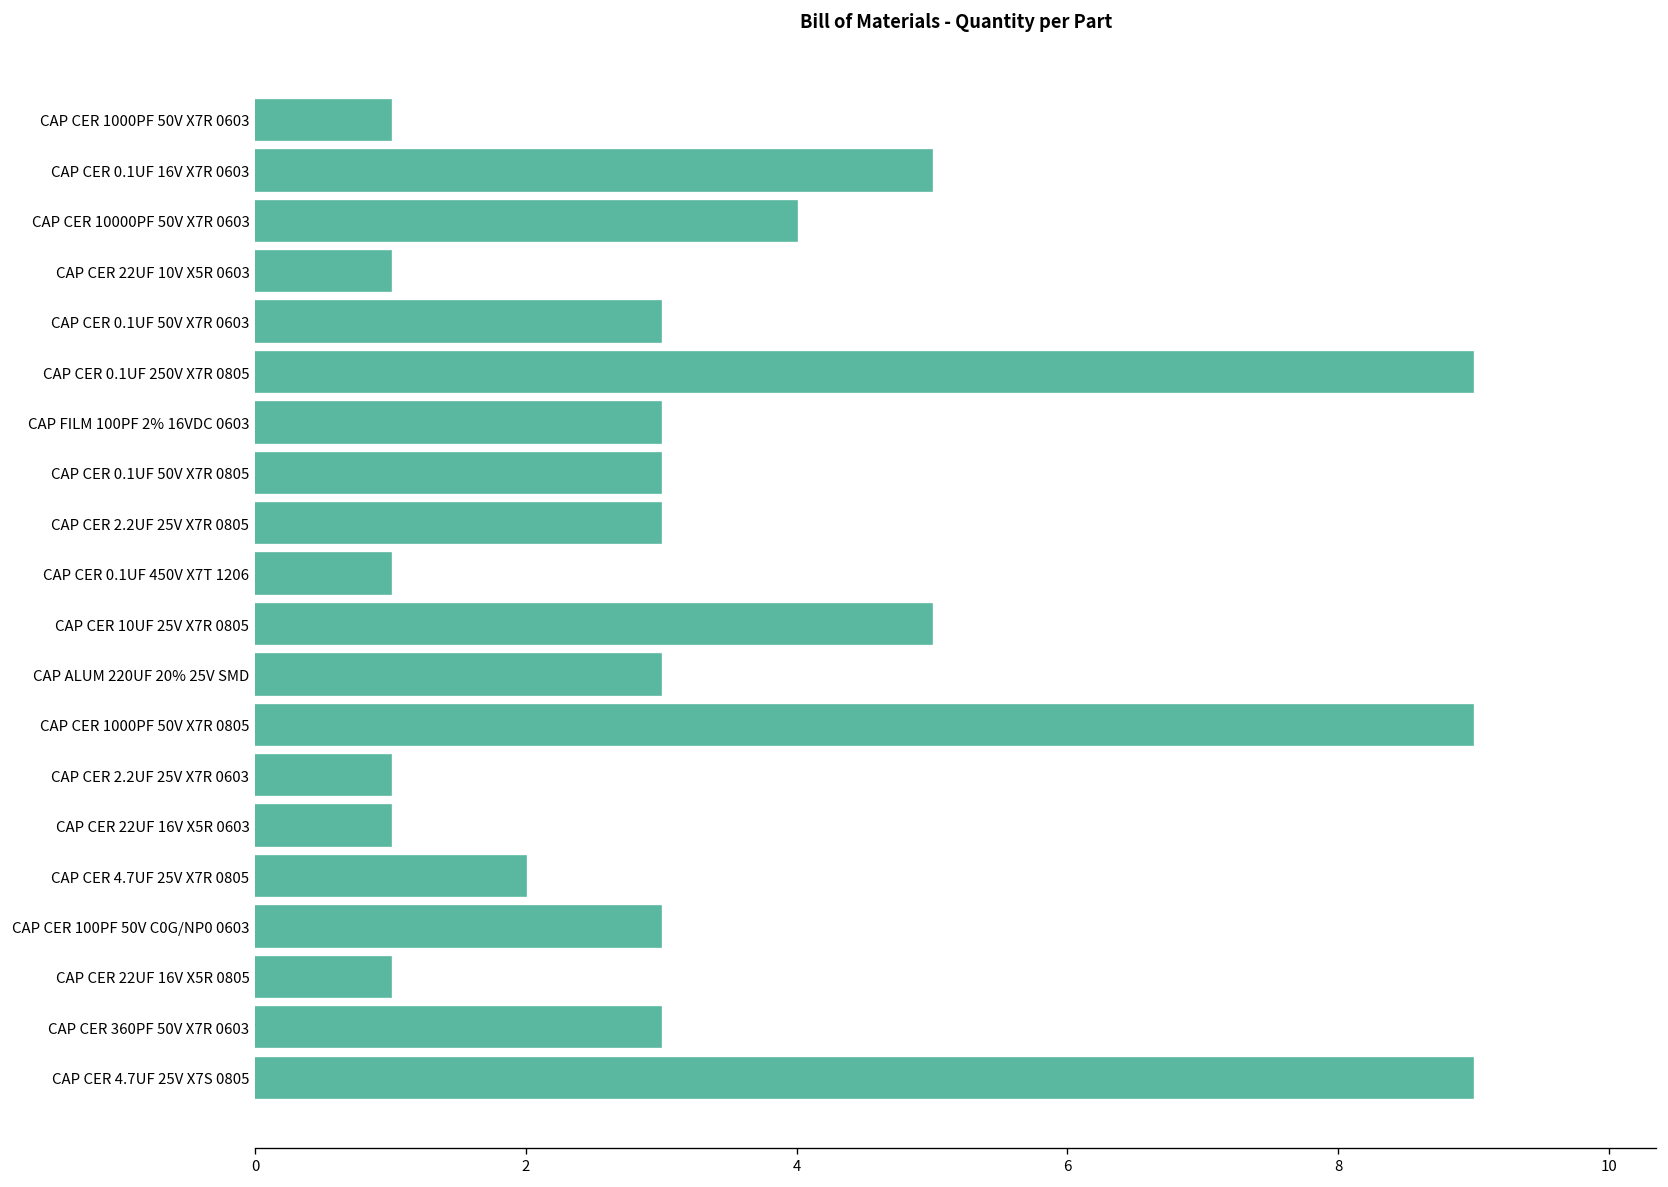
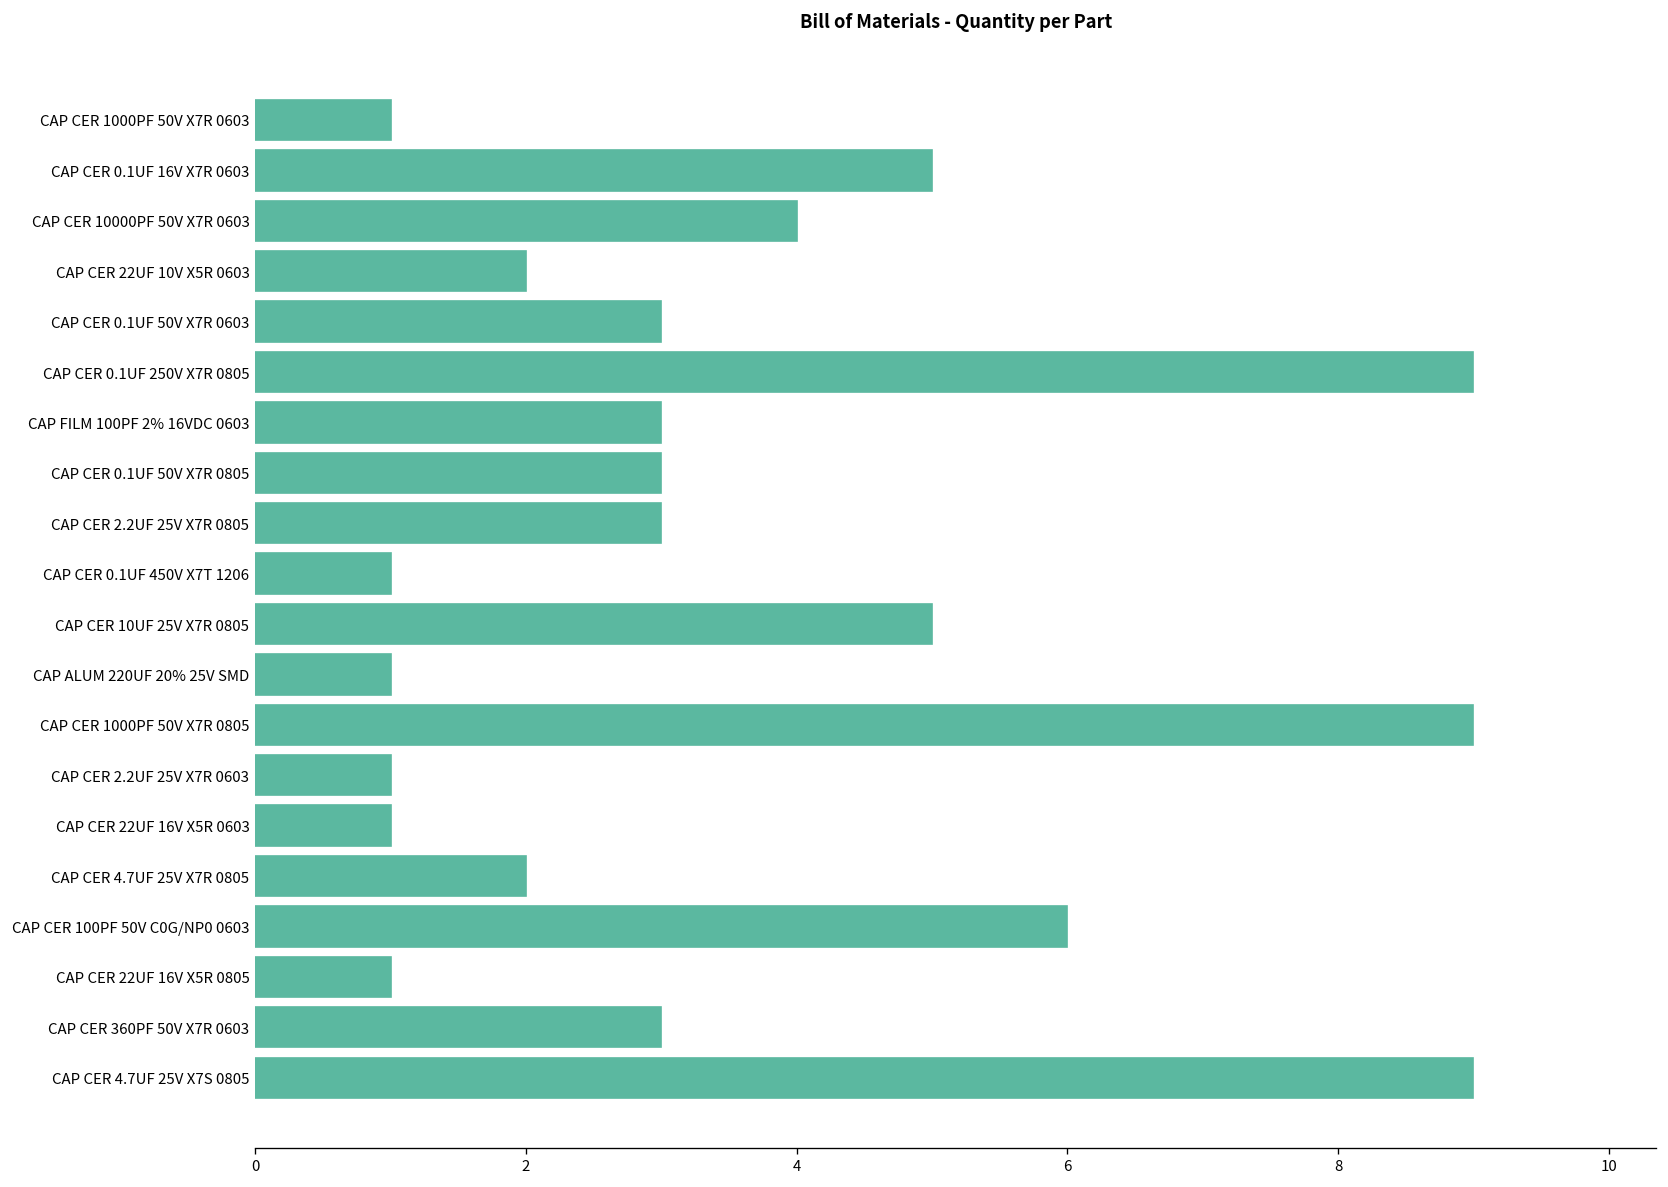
CAP CER 22UF 10V X5R 0603: 1 -> 2
CAP ALUM 220UF 20% 25V SMD: 3 -> 1
CAP CER 100PF 50V C0G/NP0 0603: 3 -> 6
